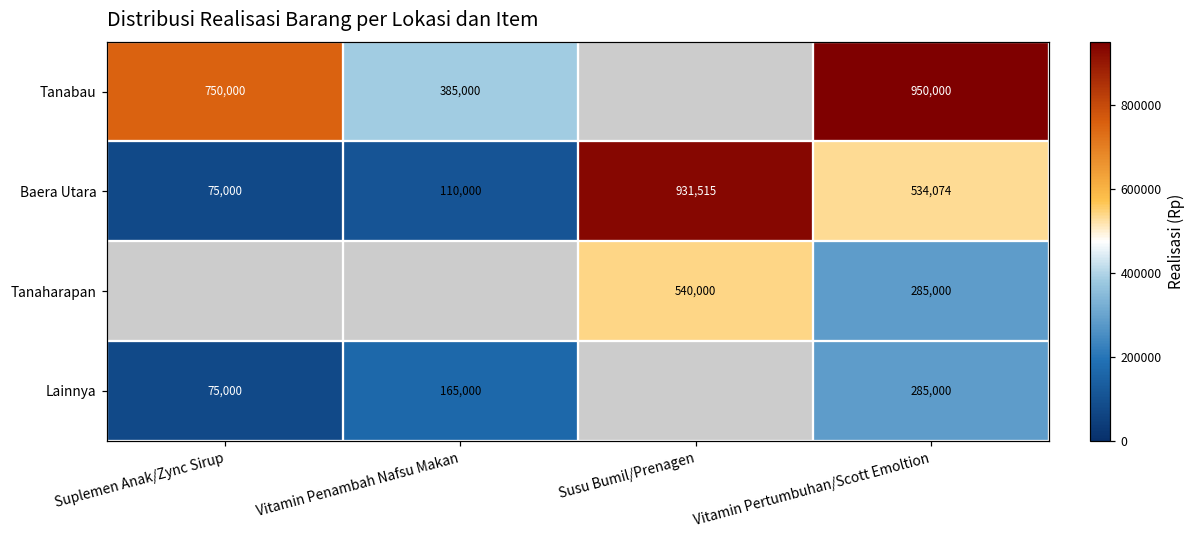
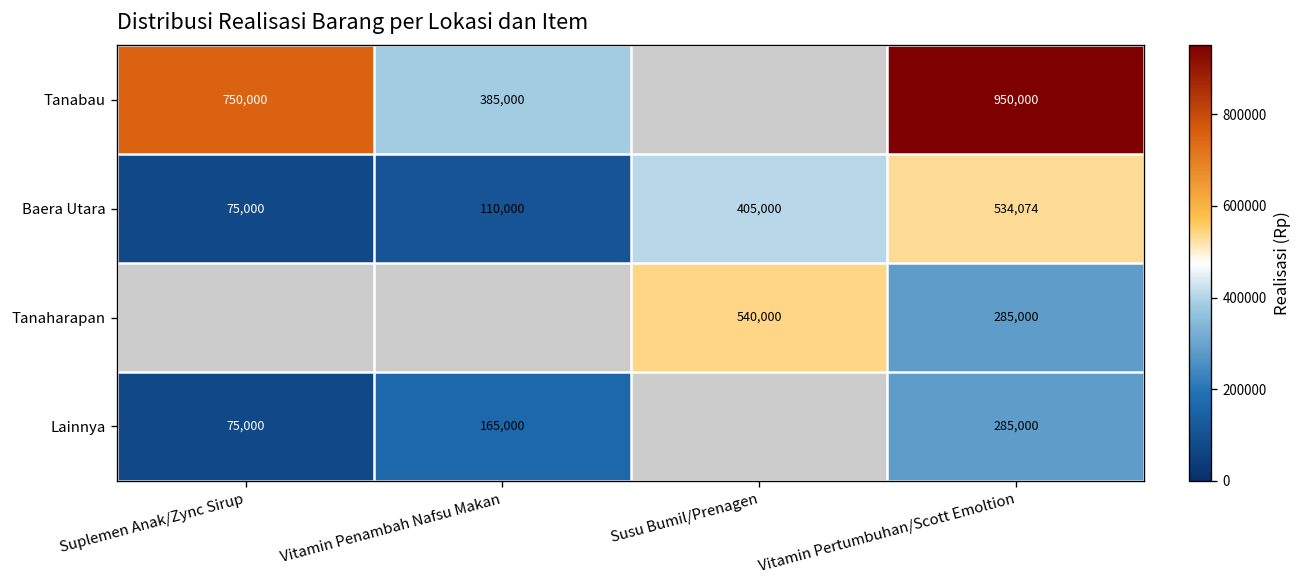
Baera Utara, Susu Bumil/Prenagen: 931,515 -> 405,000
